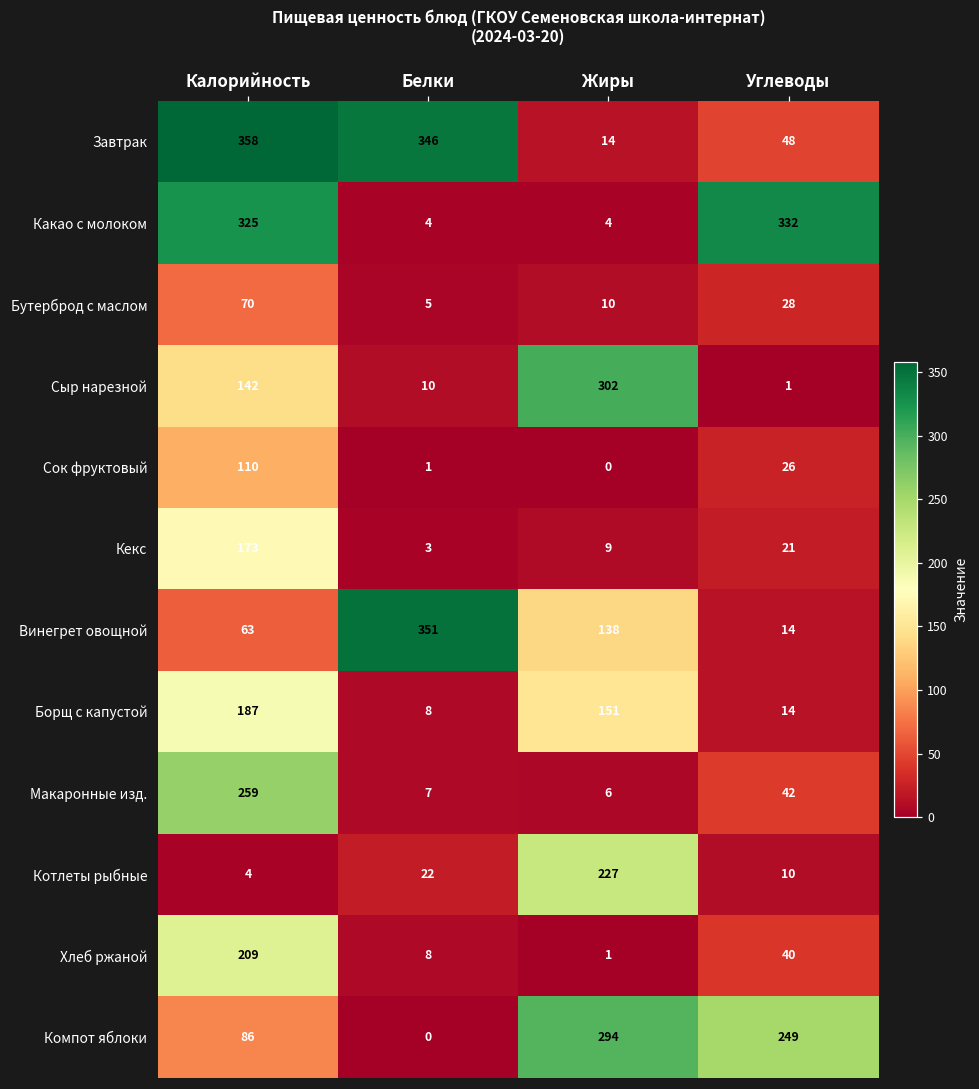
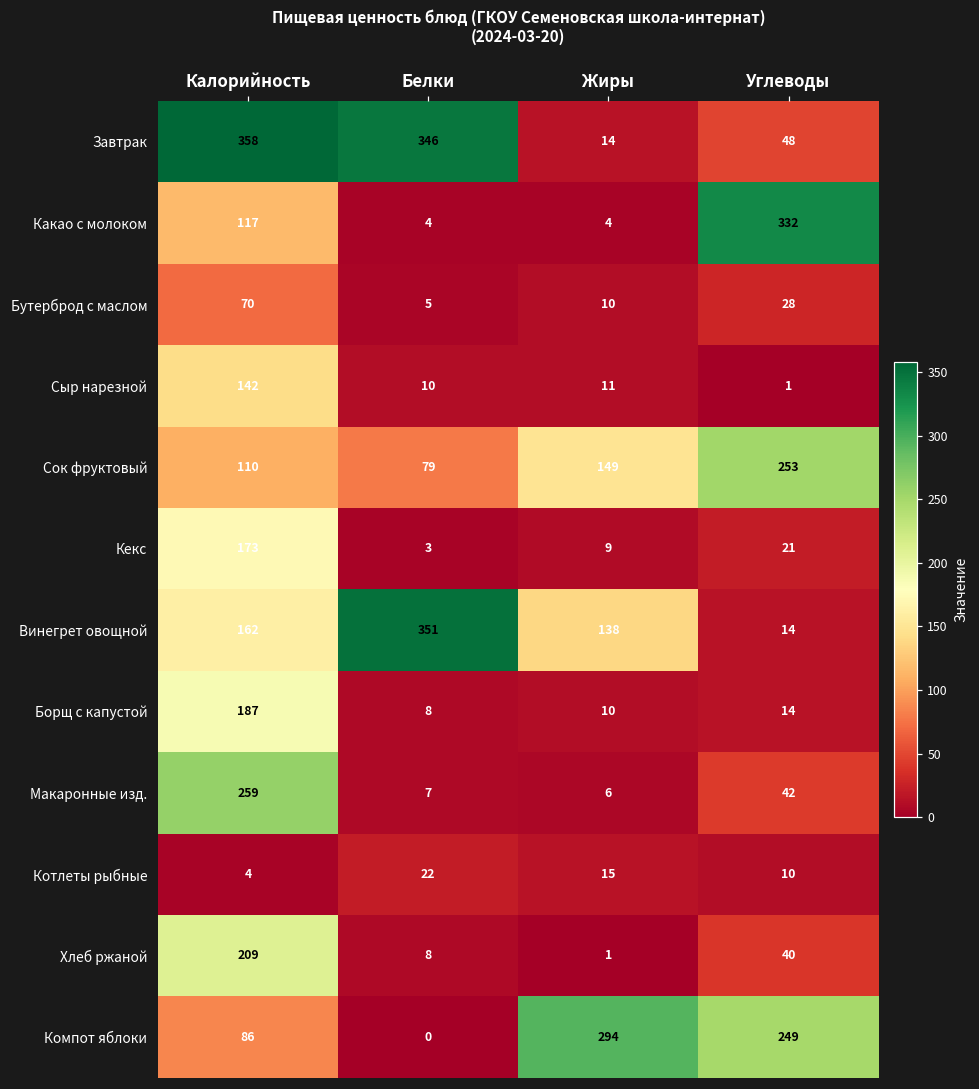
Какао с молоком, Калорийность: 325 -> 117
Сыр нарезной, Жиры: 302 -> 11
Сок фруктовый, Белки: 1 -> 79
Сок фруктовый, Жиры: 0 -> 149
Сок фруктовый, Углеводы: 26 -> 253
Винегрет овощной, Калорийность: 63 -> 162
Борщ с капустой, Жиры: 151 -> 10
Котлеты рыбные, Жиры: 227 -> 15
